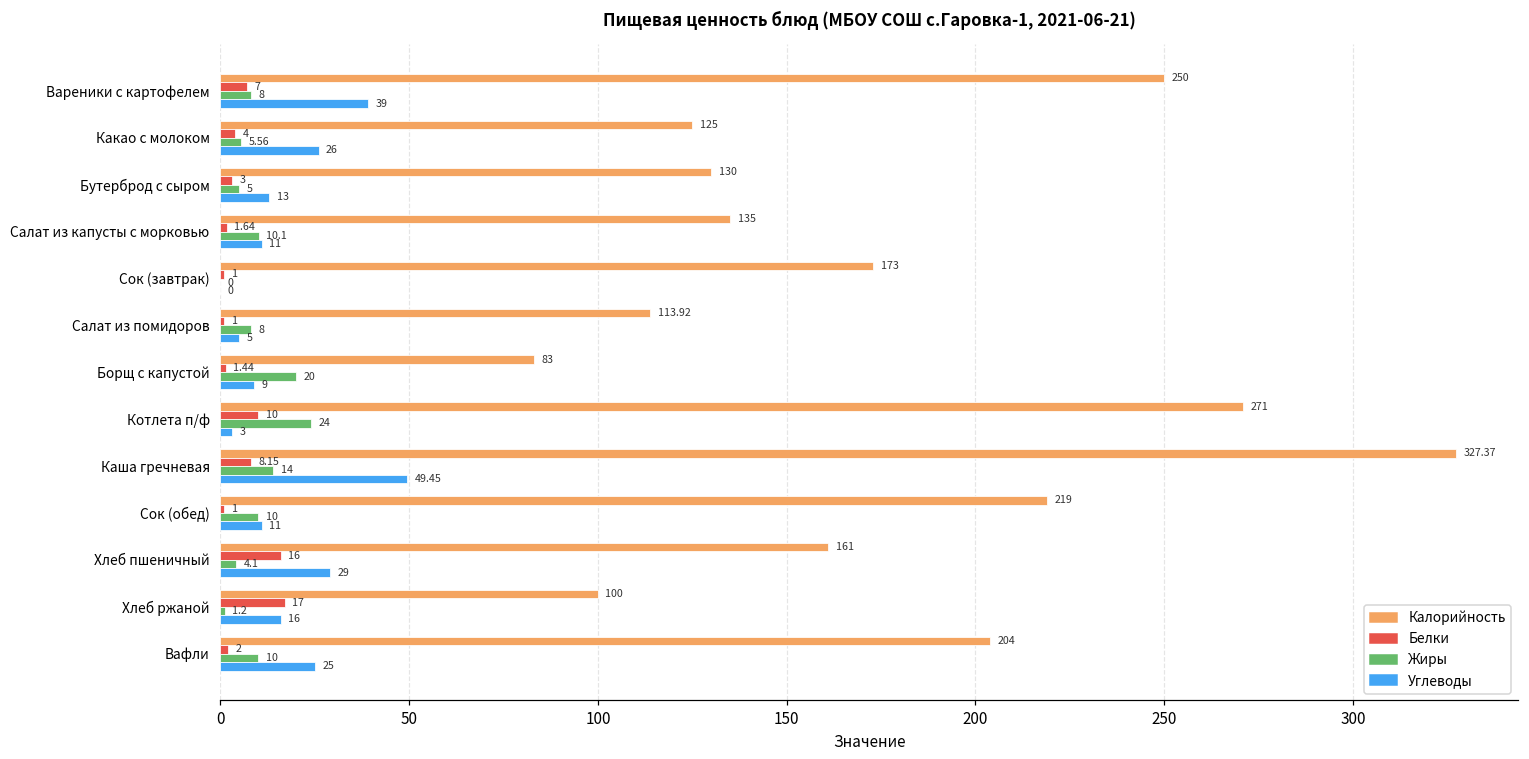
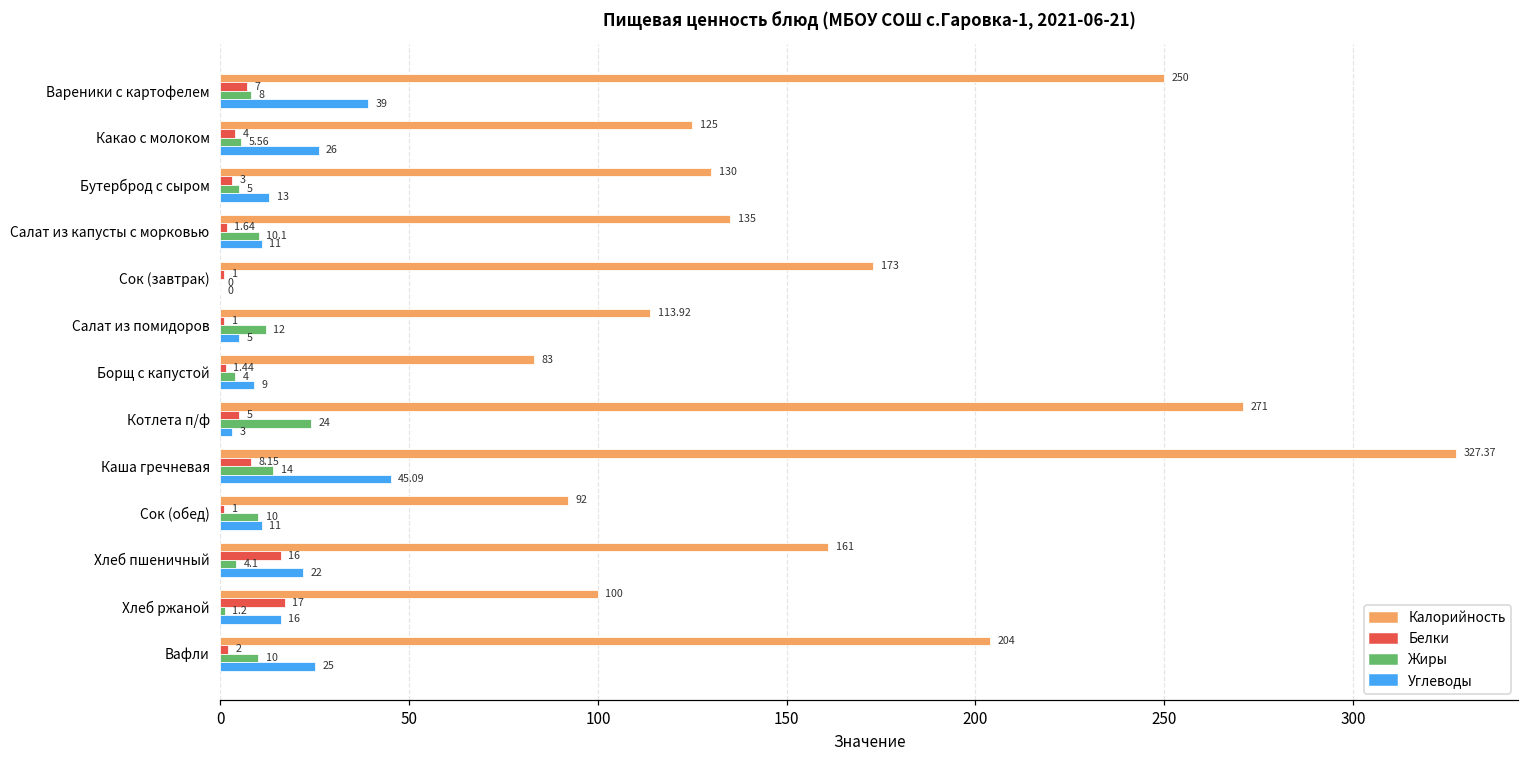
Жиры, Салат из помидоров: 8 -> 12
Жиры, Борщ с капустой: 20 -> 4
Белки, Котлета п/ф: 10 -> 5
Углеводы, Каша гречневая: 49.45 -> 45.09
Калорийность, Сок (обед): 219 -> 92
Углеводы, Хлеб пшеничный: 29 -> 22
